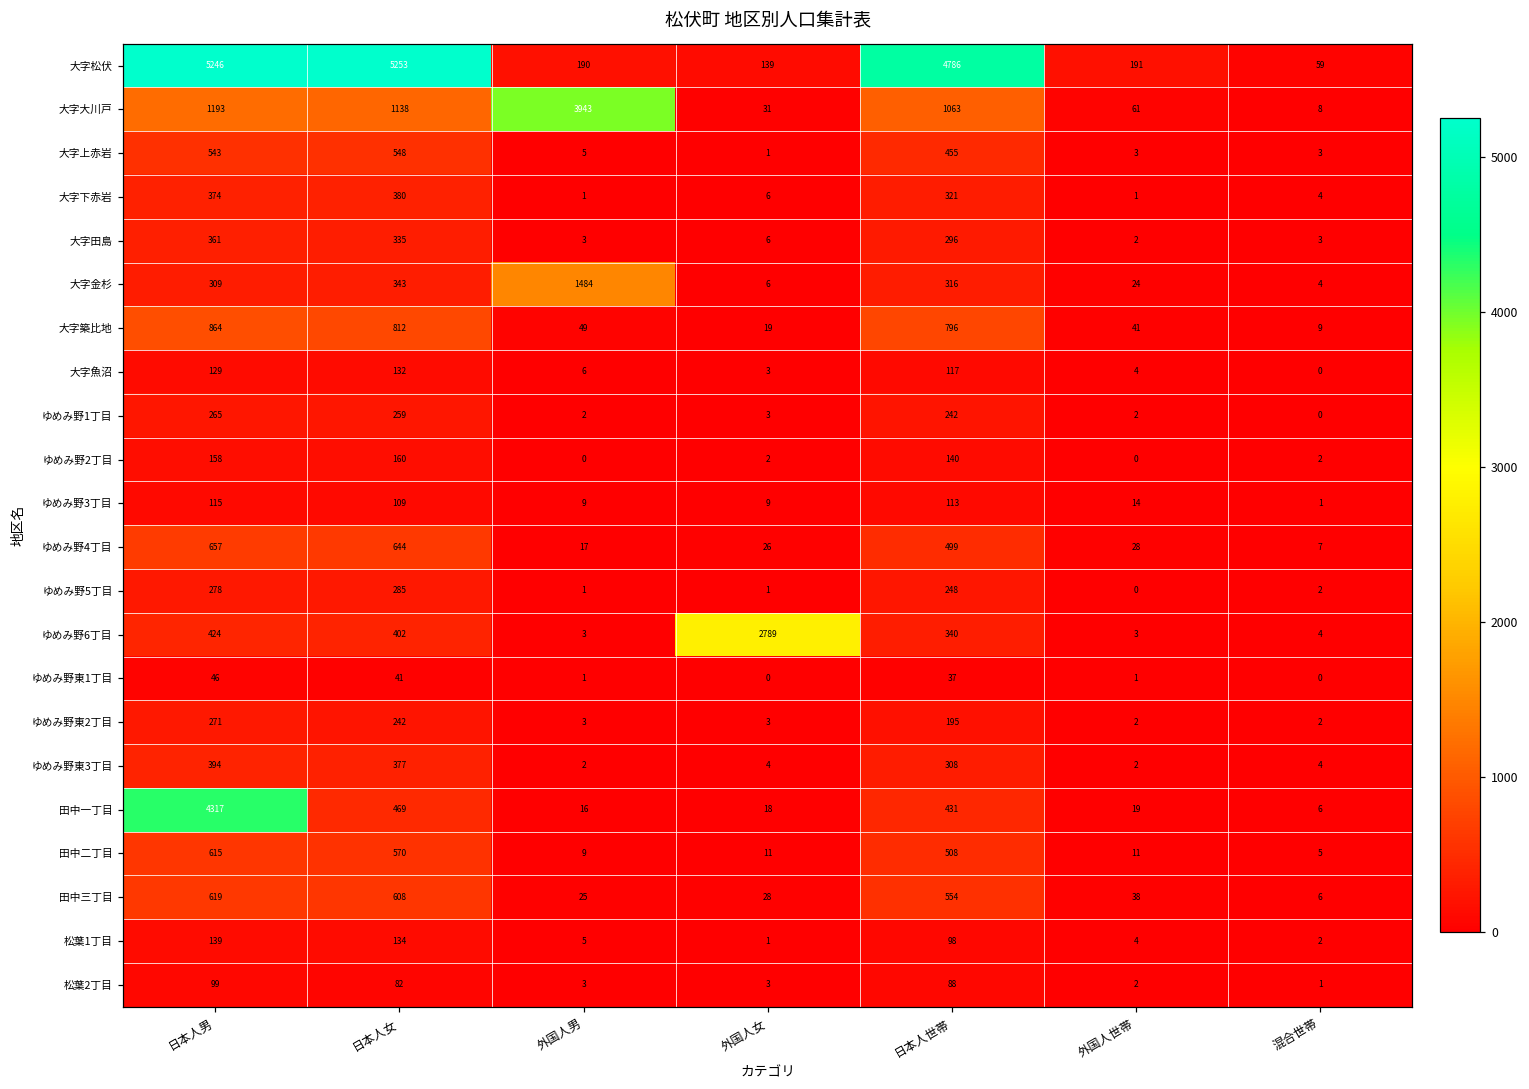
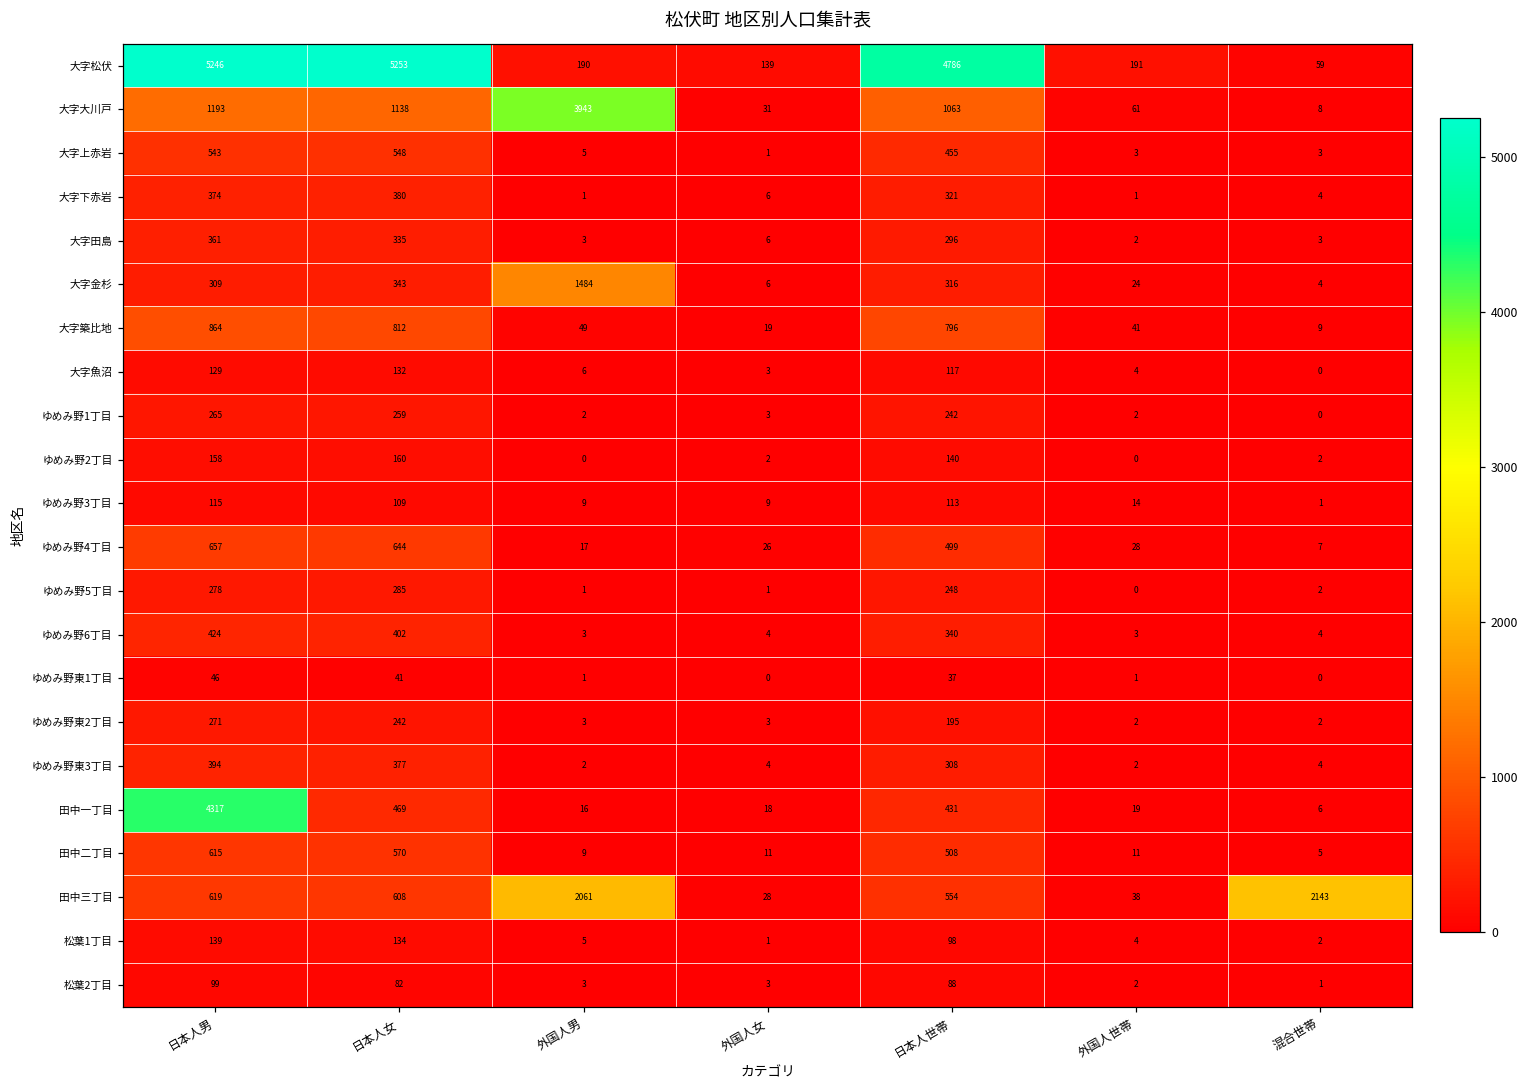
ゆめみ野6丁目, 外国人女: 2789 -> 4
田中三丁目, 外国人男: 25 -> 2061
田中三丁目, 混合世帯: 6 -> 2143
